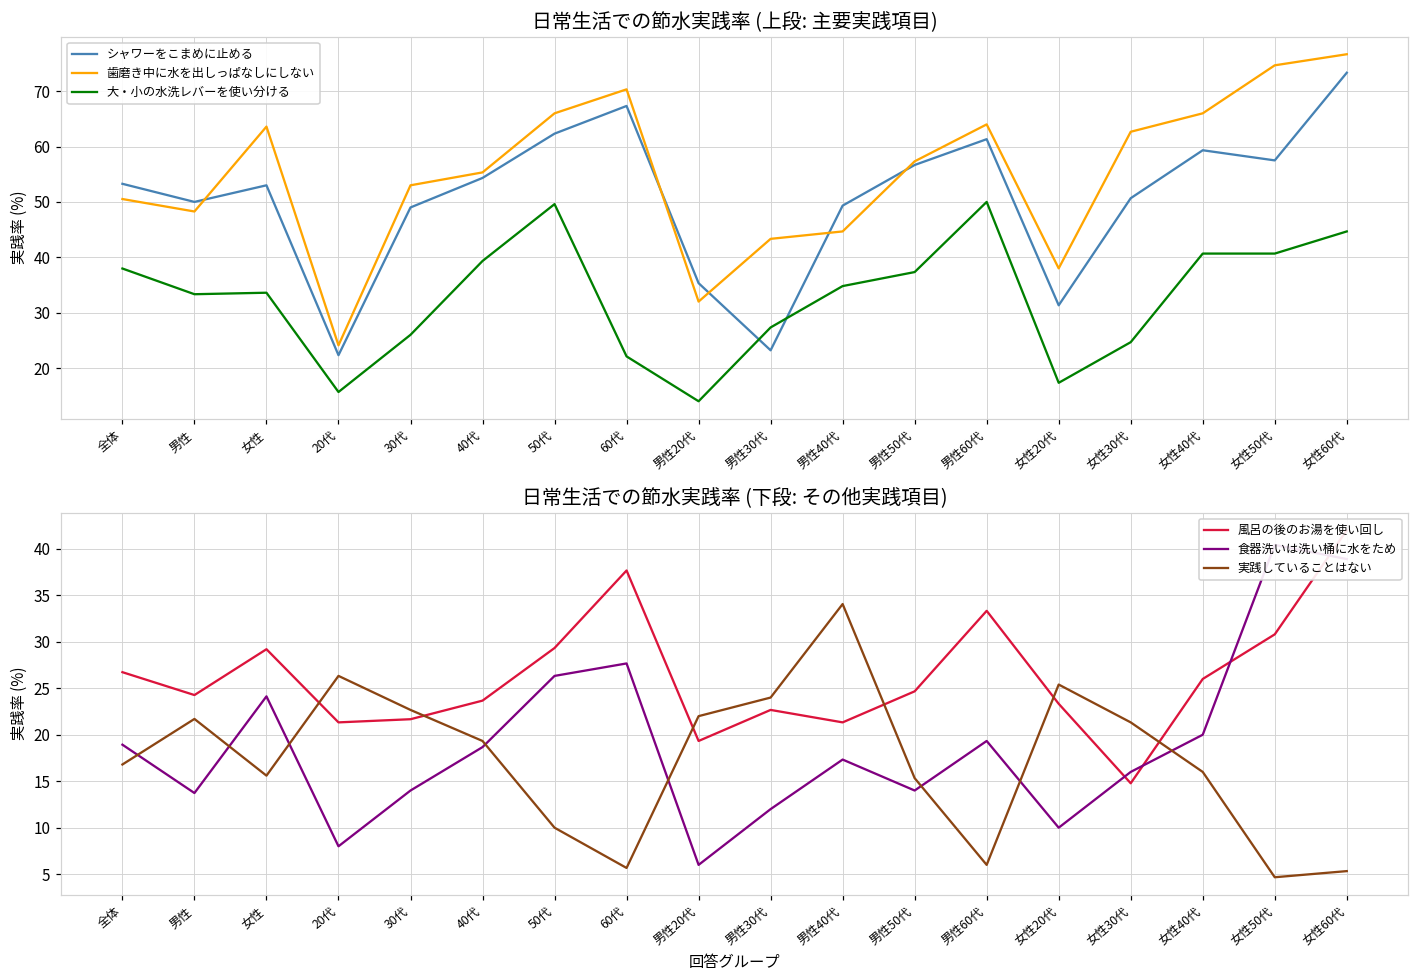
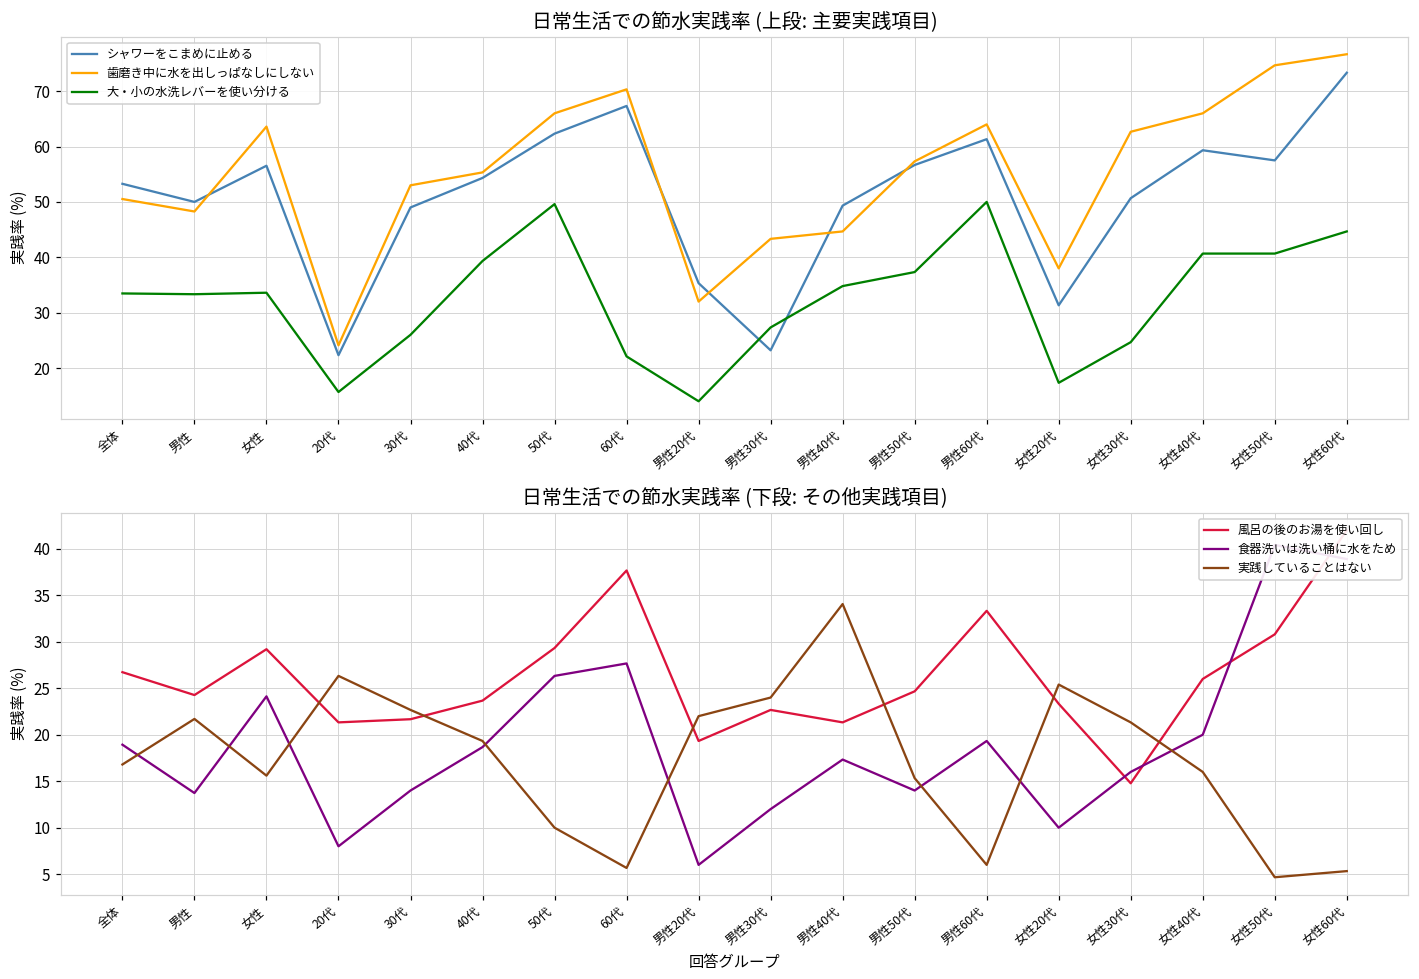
日常生活での節水実践率 (上段: 主要実践項目), 大・小の水洗レバーを使い分ける, 全体: 38 -> 33
日常生活での節水実践率 (上段: 主要実践項目), シャワーをこまめに止める, 女性: 53 -> 57
